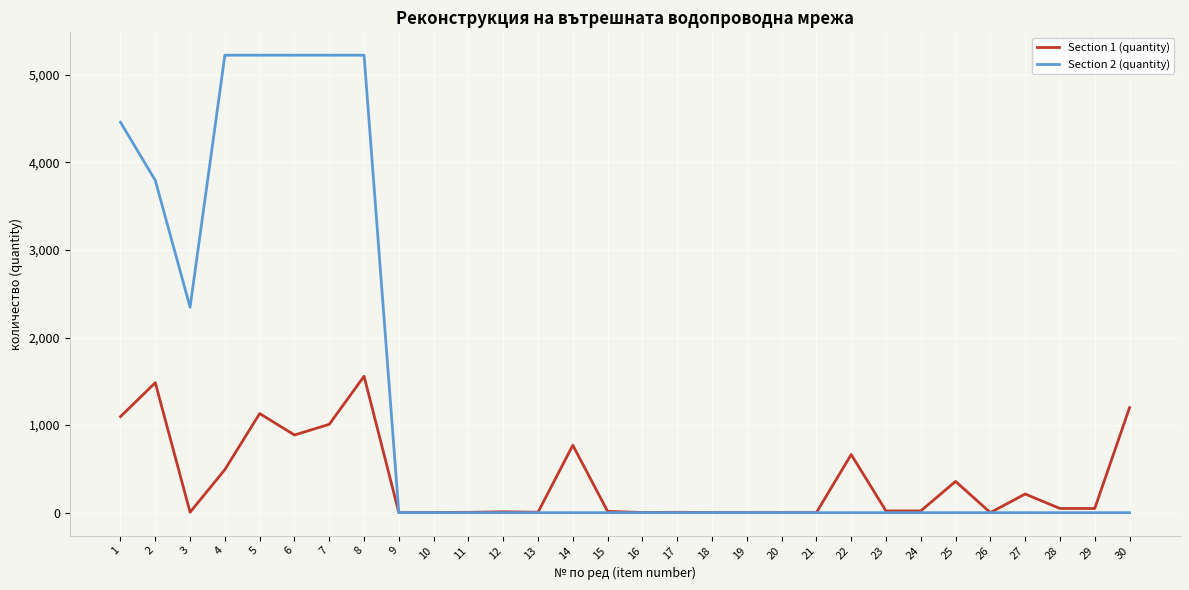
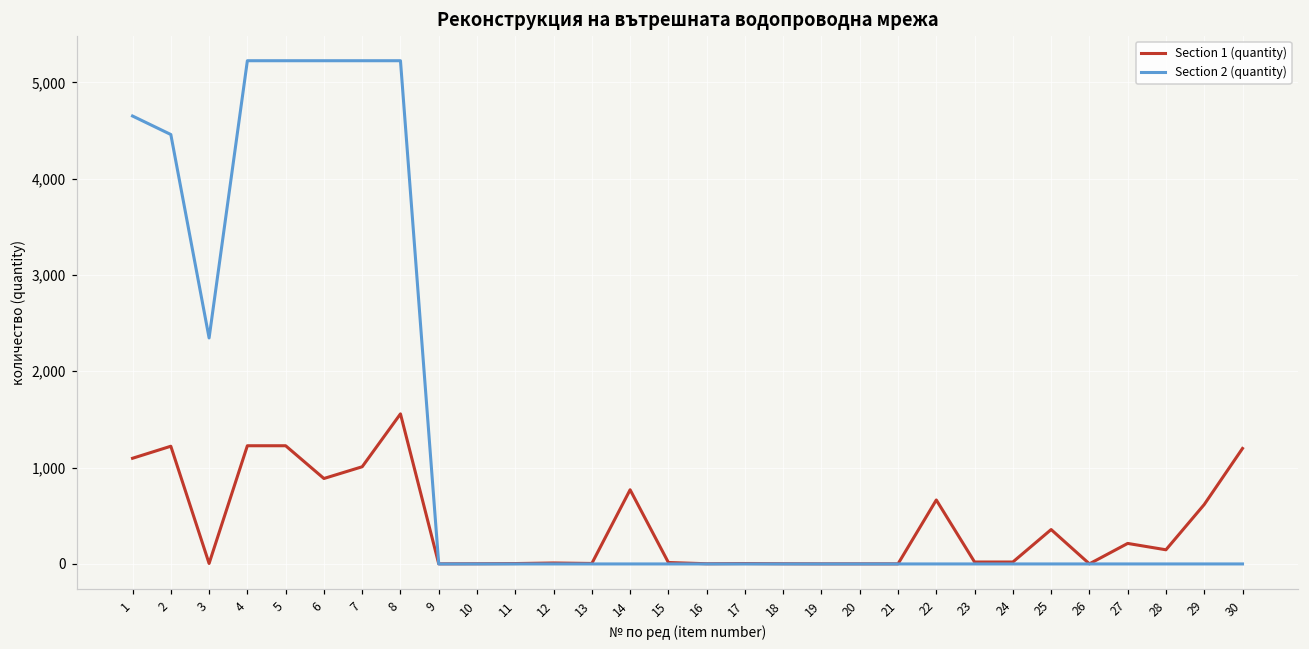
Section 2 (quantity), 1: 4,500 -> 4,700
Section 1 (quantity), 2: 1,500 -> 1,200
Section 2 (quantity), 2: 3,800 -> 4,500
Section 1 (quantity), 4: 500 -> 1,200
Section 1 (quantity), 5: 1,100 -> 1,200
Section 1 (quantity), 28: 0 -> 100
Section 1 (quantity), 29: 0 -> 600
